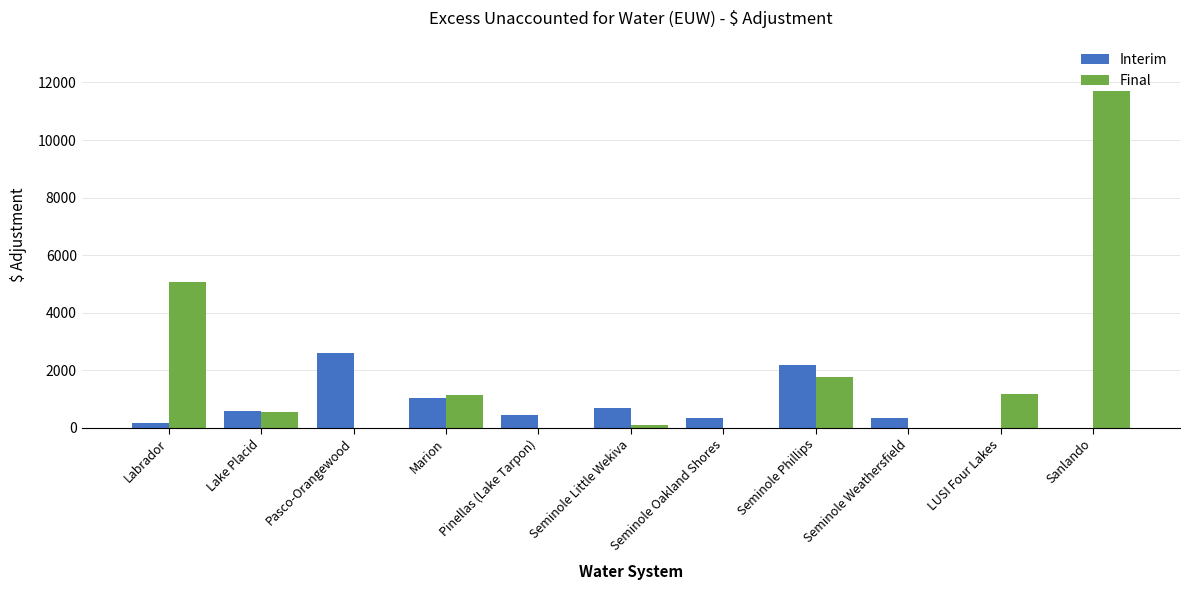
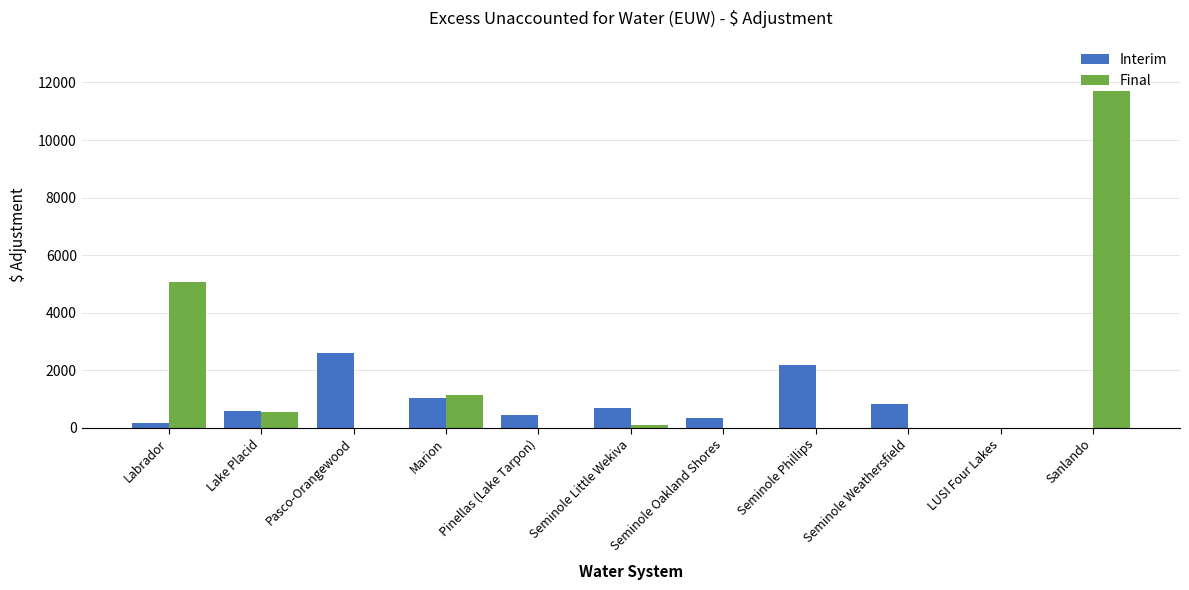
Final, Seminole Phillips: 1800 -> 0
Interim, Seminole Weathersfield: 300 -> 800
Final, LUSI Four Lakes: 1200 -> 0
